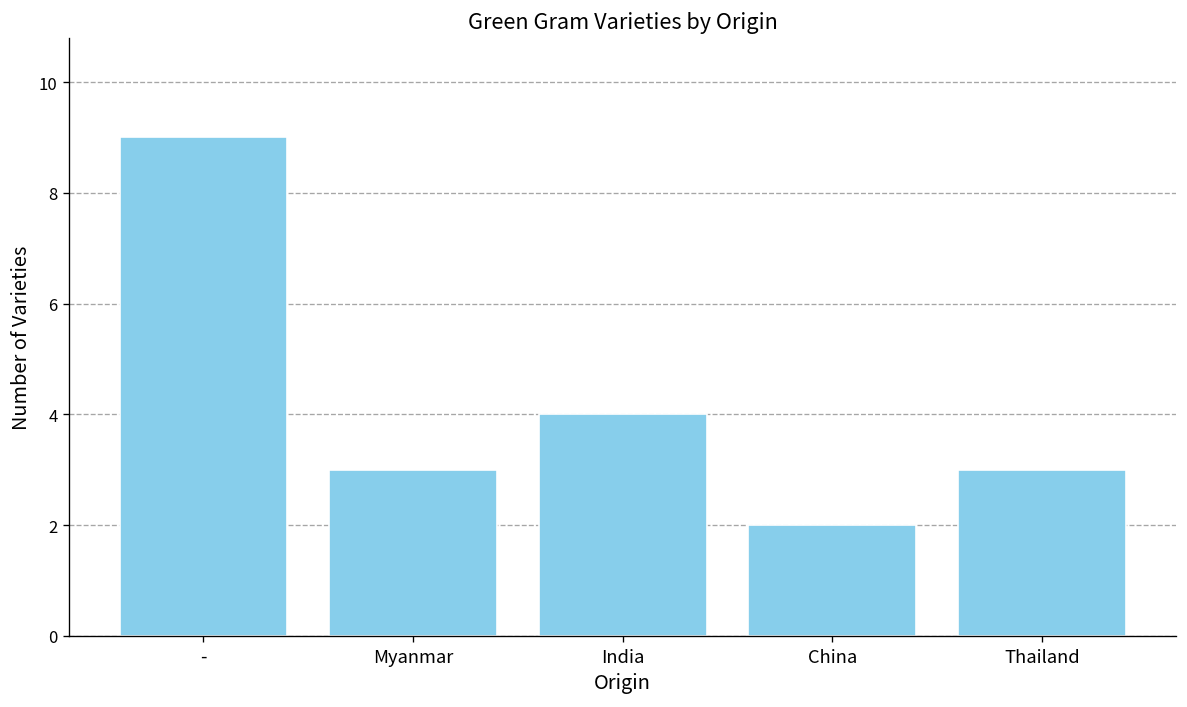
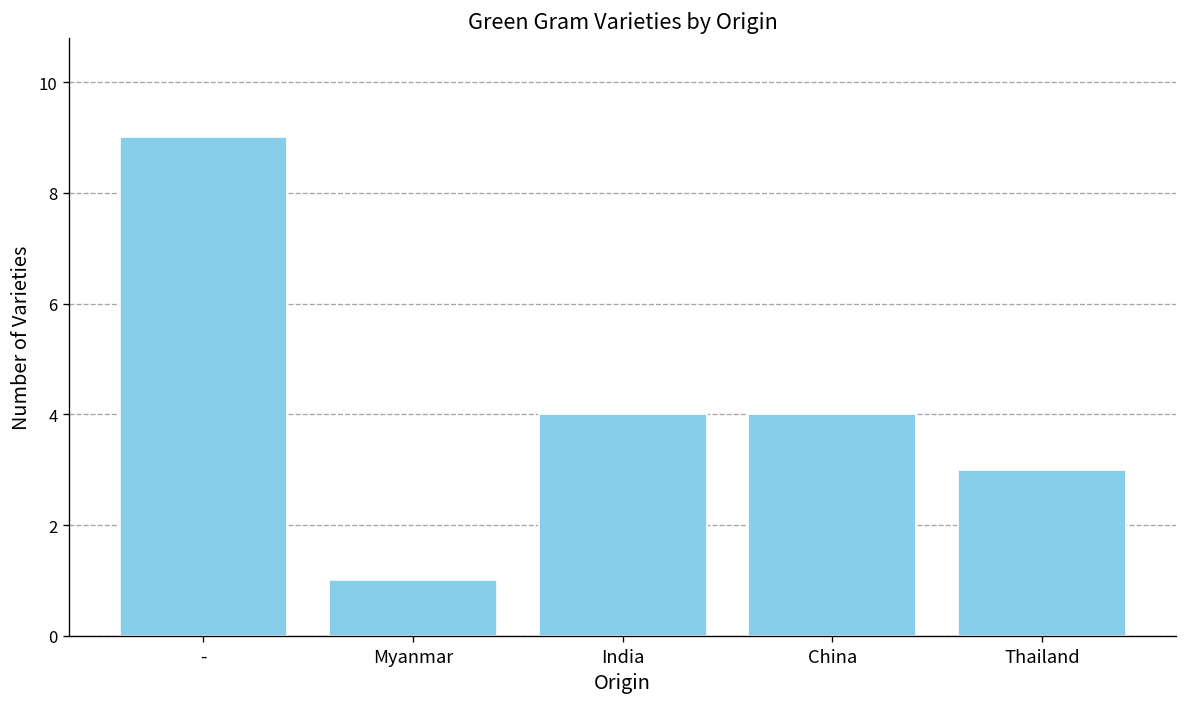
Myanmar: 3 -> 1
China: 2 -> 4
